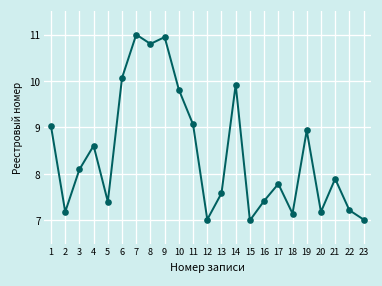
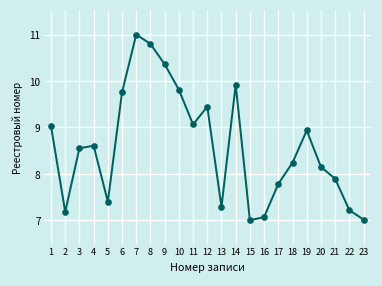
3: 8.1 -> 8.6
6: 10.1 -> 9.8
9: 10.9 -> 10.4
12: 7.0 -> 9.4
13: 7.6 -> 7.3
16: 7.4 -> 7.1
18: 7.1 -> 8.2
20: 7.2 -> 8.2
